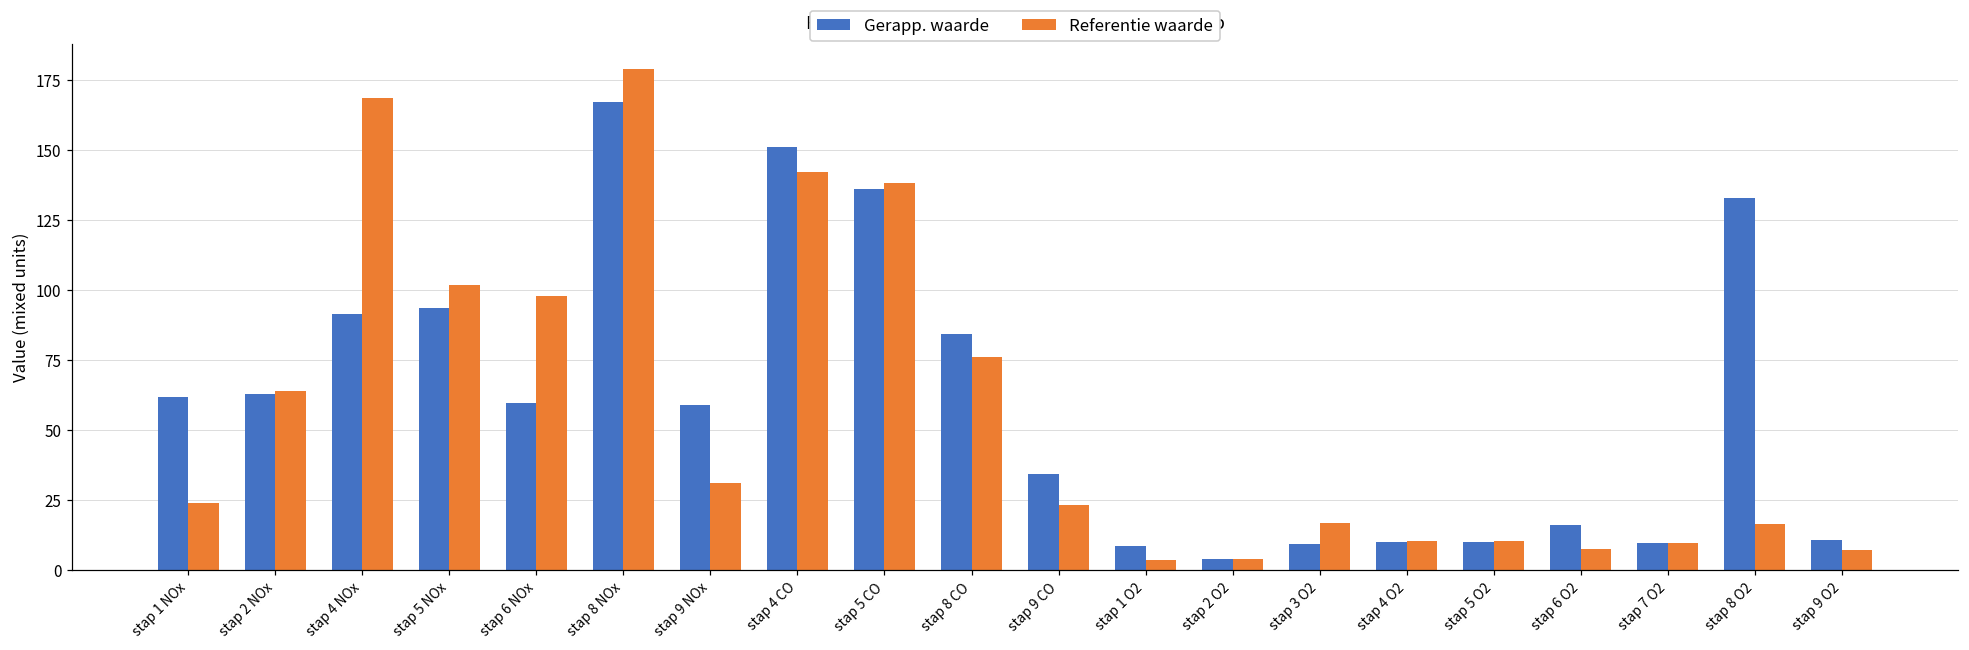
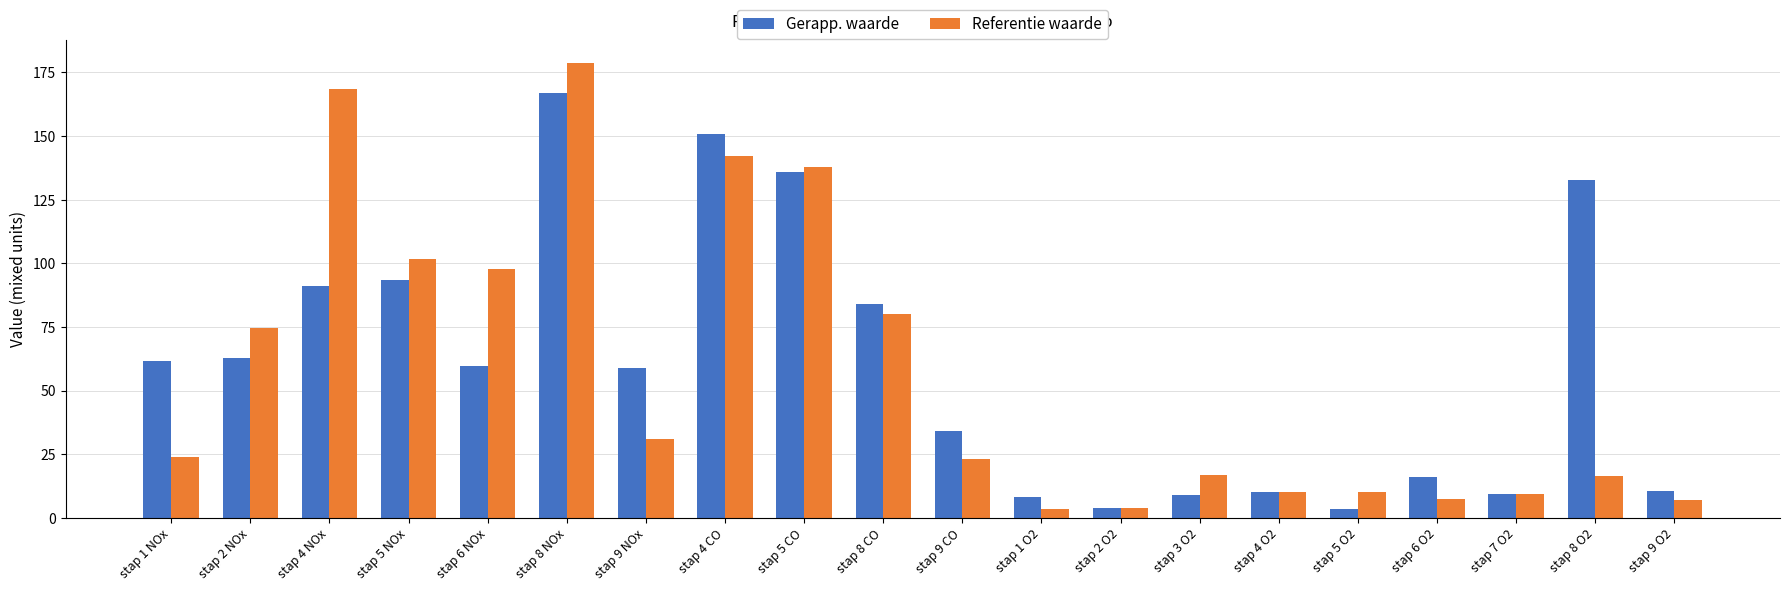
Referentie waarde, stap 2 NOx: 64 -> 75
Referentie waarde, stap 8 CO: 76 -> 80
Gerapp. waarde, stap 5 O2: 10 -> 4
